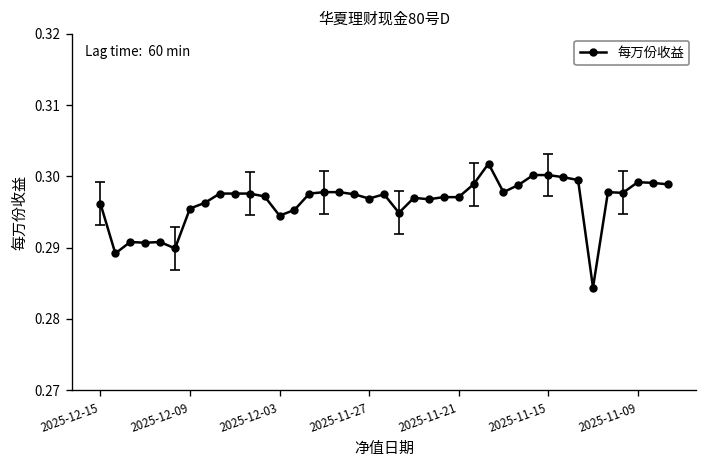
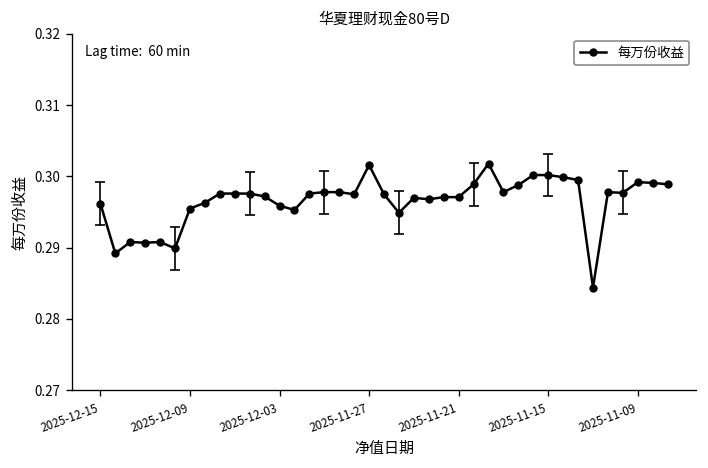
每万份收益, 2025-12-03: 0.295 -> 0.296
每万份收益, 2025-11-27: 0.297 -> 0.302
